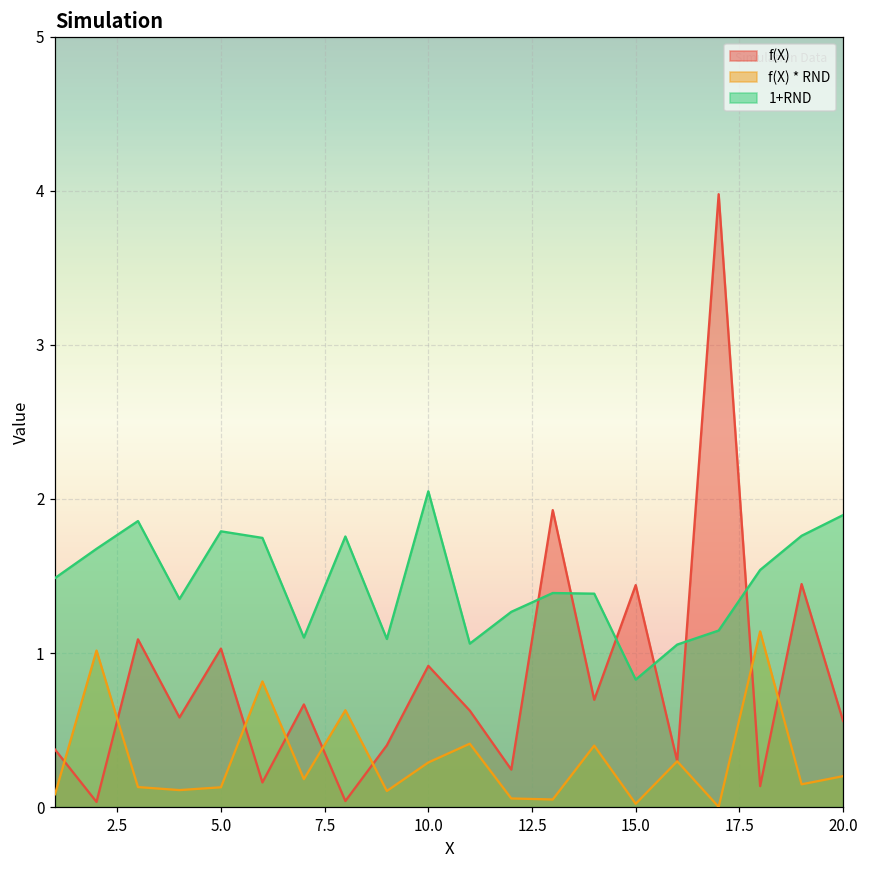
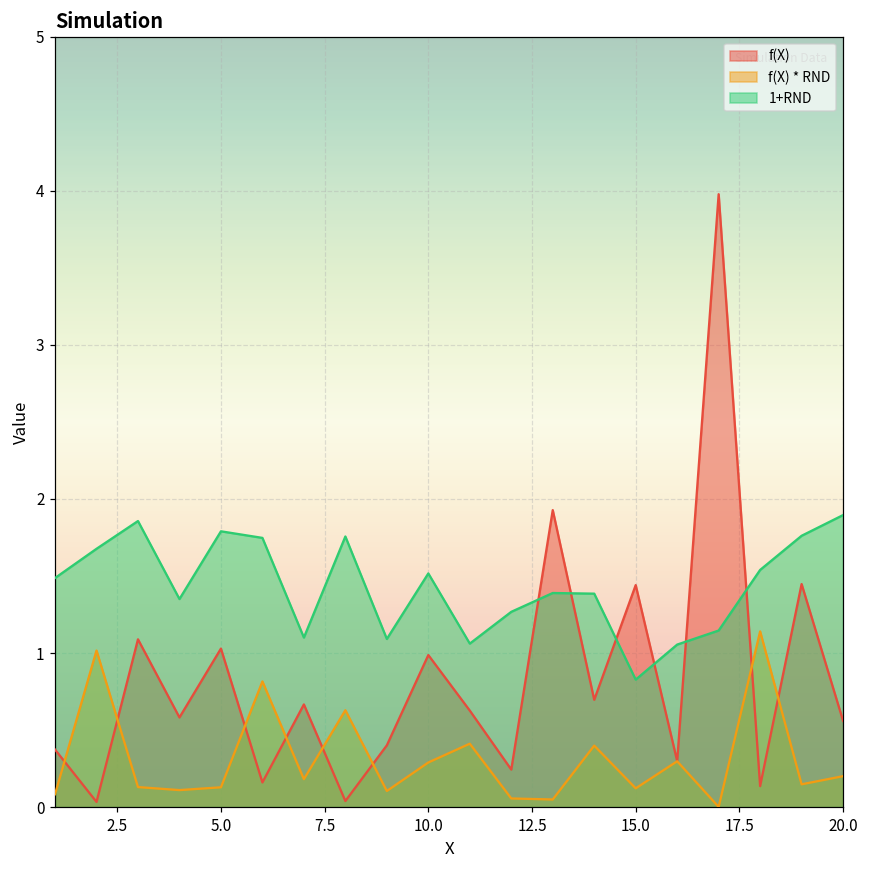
f(X), 10.0: 0.92 -> 0.99
1+RND, 10.0: 2.05 -> 1.52
f(X) * RND, 15.0: 0.02 -> 0.12
